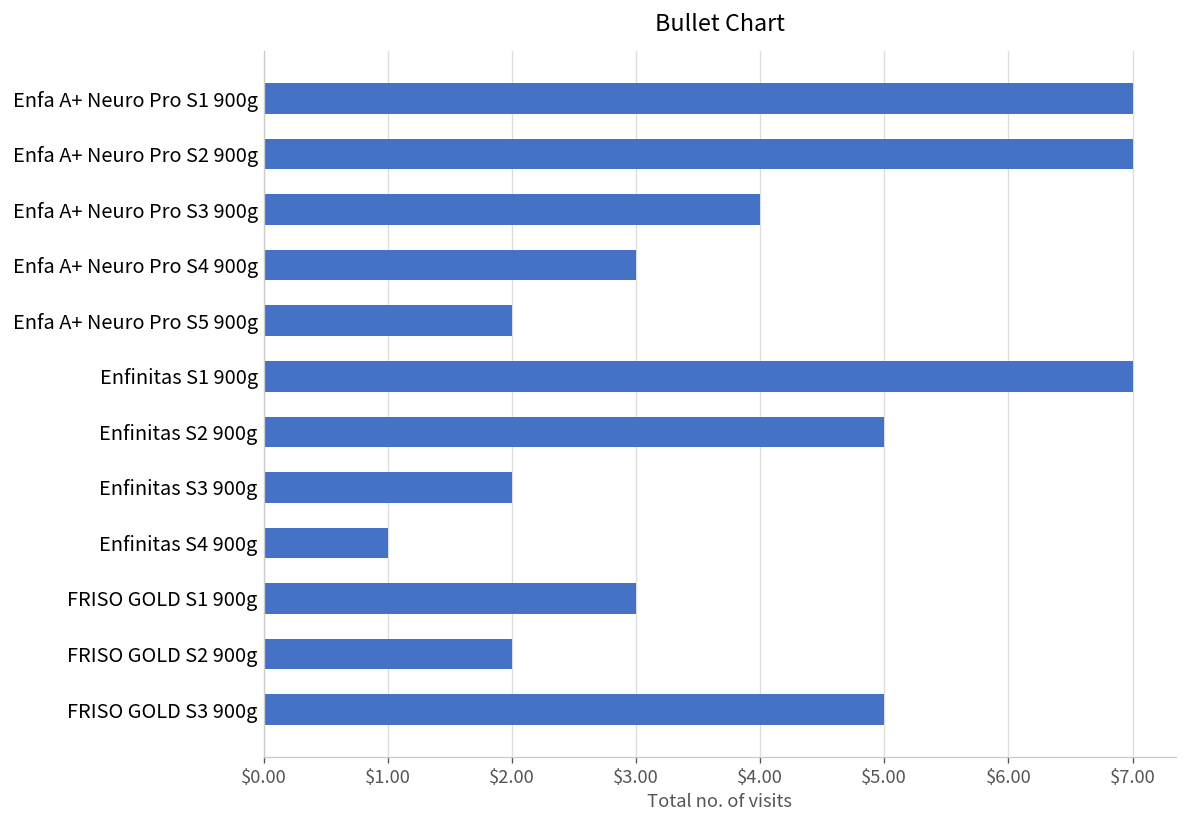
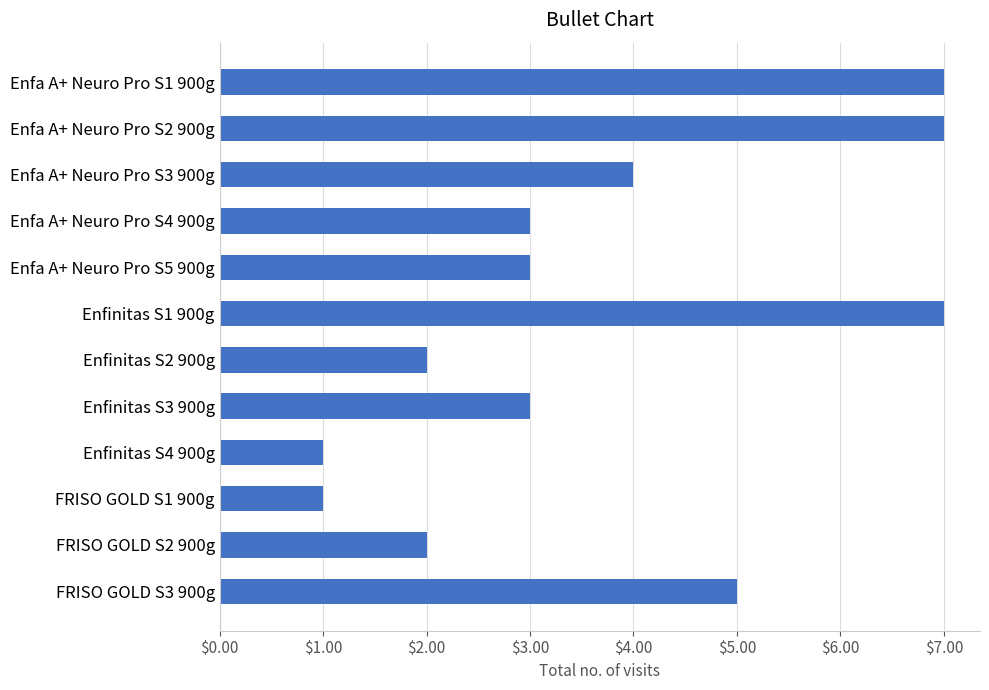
Enfa A+ Neuro Pro S5 900g: $2 -> $3
Enfinitas S2 900g: $5 -> $2
Enfinitas S3 900g: $2 -> $3
FRISO GOLD S1 900g: $3 -> $1
